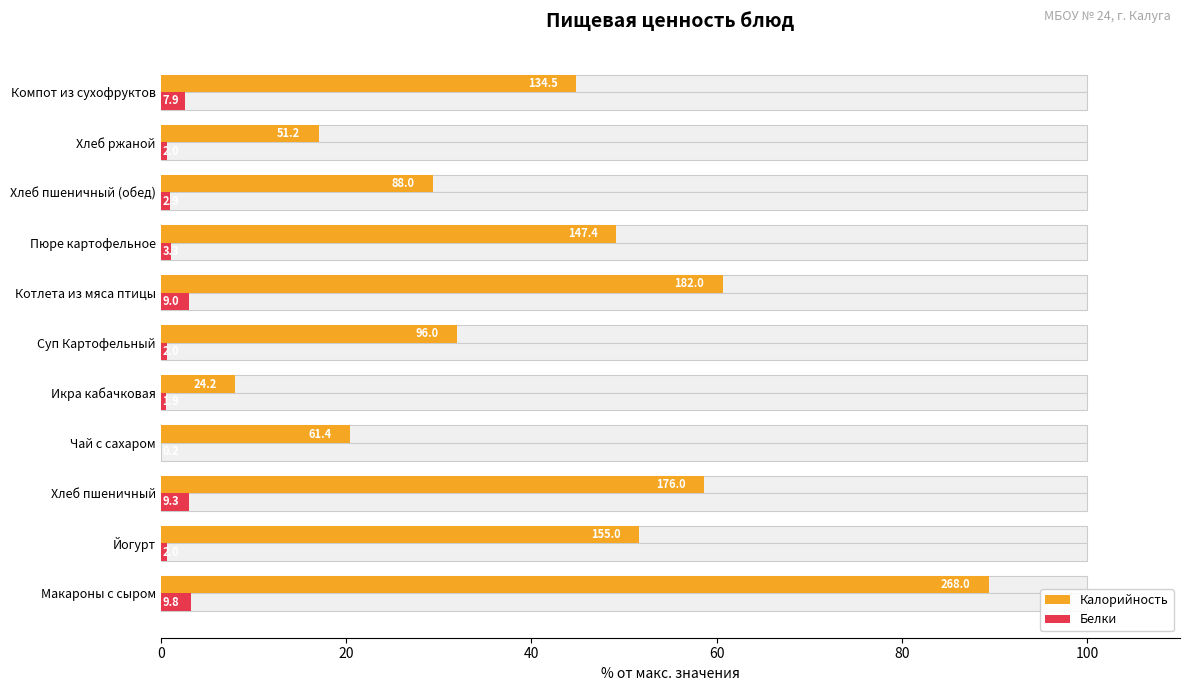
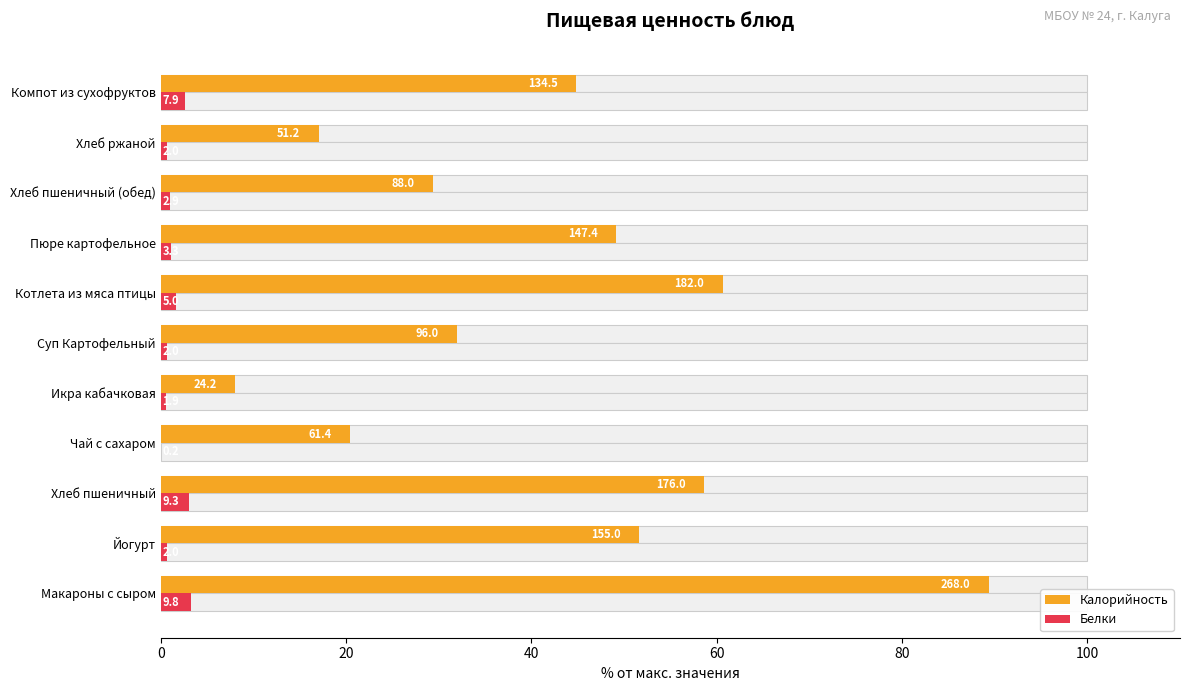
Белки, Котлета из мяса птицы: 9.0 -> 5.0
